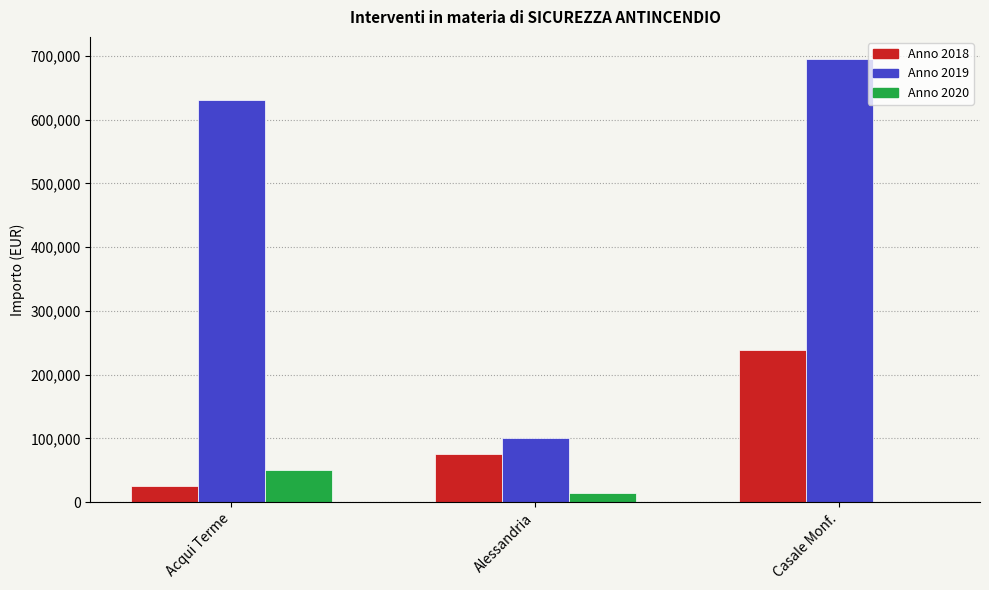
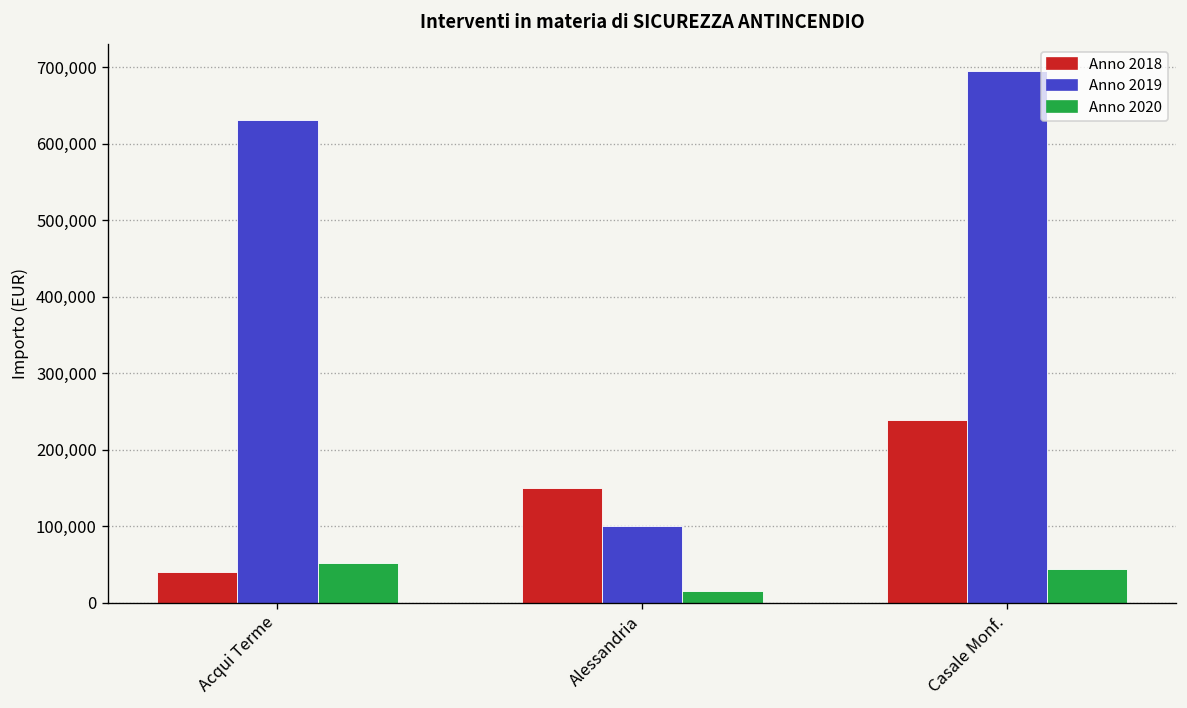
Anno 2018, Acqui Terme: 20,000 -> 40,000
Anno 2018, Alessandria: 80,000 -> 150,000
Anno 2020, Casale Monf.: 0 -> 40,000
